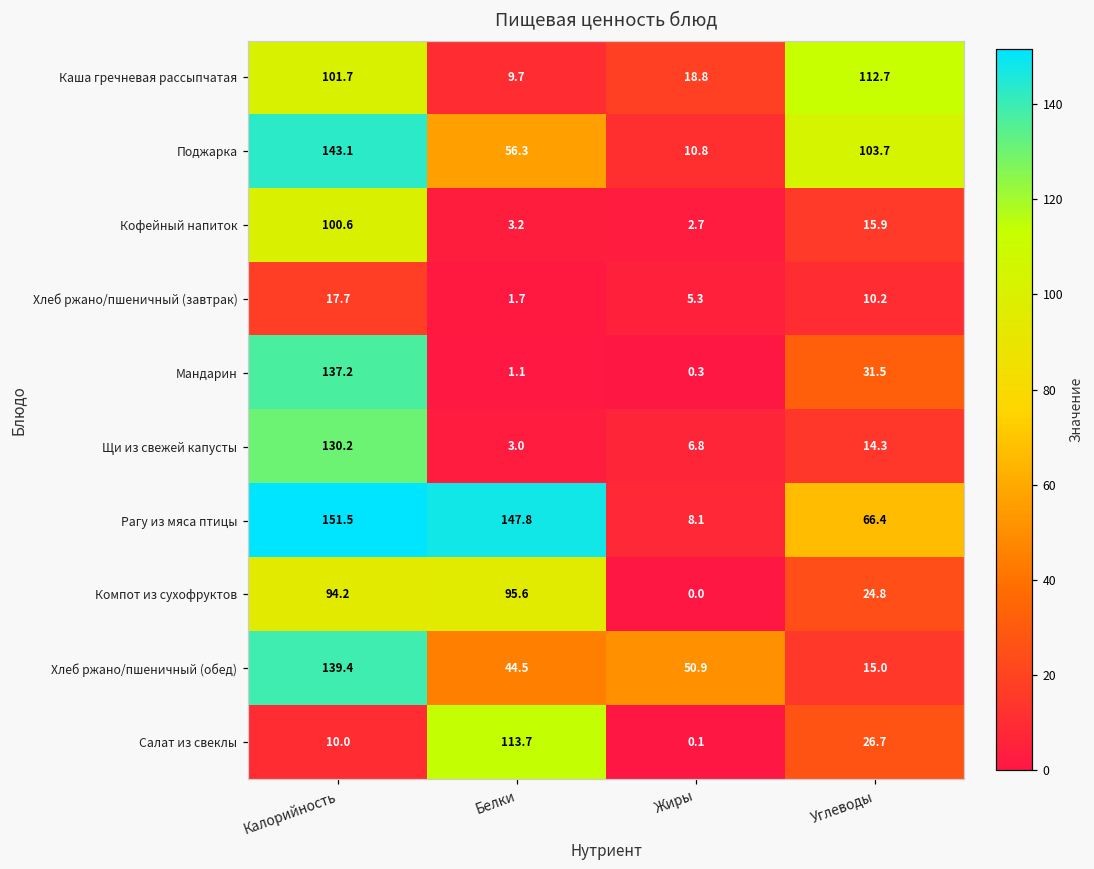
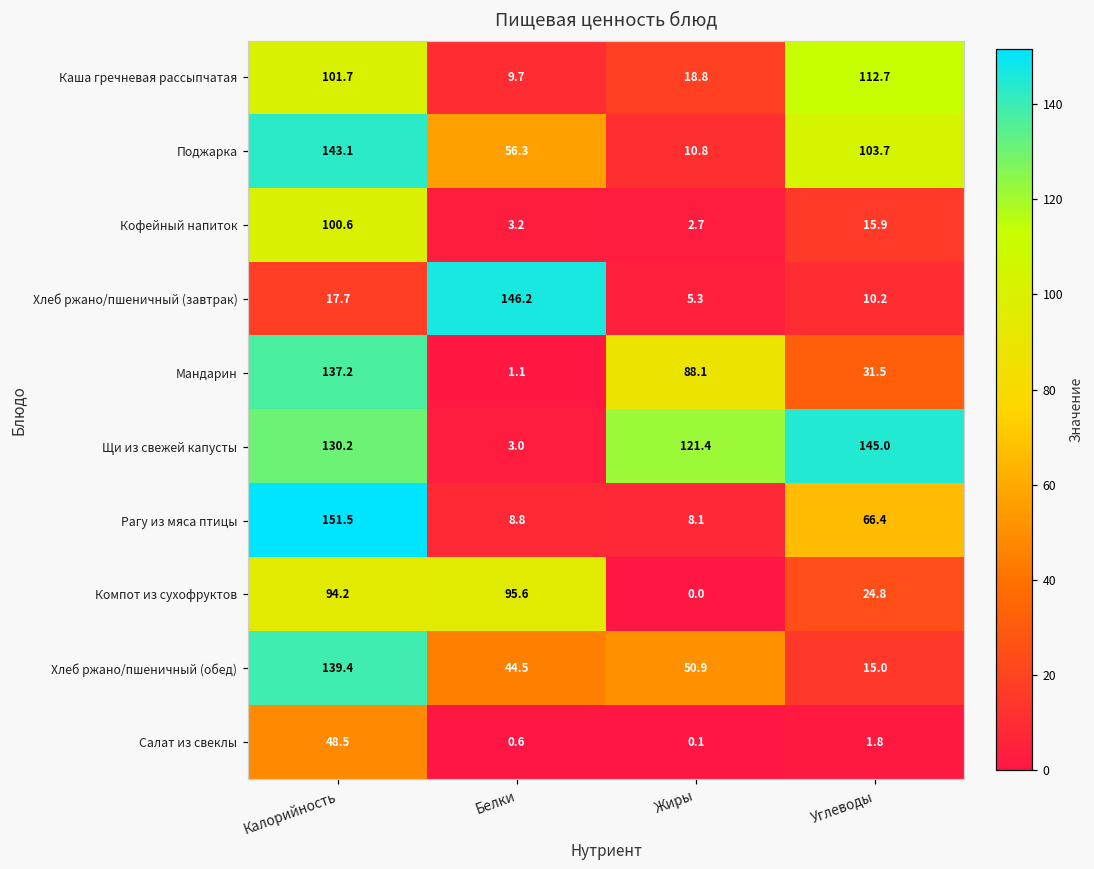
Хлеб ржано/пшеничный (завтрак), Белки: 1.7 -> 146.2
Мандарин, Жиры: 0.3 -> 88.1
Щи из свежей капусты, Жиры: 6.8 -> 121.4
Щи из свежей капусты, Углеводы: 14.3 -> 145.0
Рагу из мяса птицы, Белки: 147.8 -> 8.8
Салат из свеклы, Калорийность: 10.0 -> 48.5
Салат из свеклы, Белки: 113.7 -> 0.6
Салат из свеклы, Углеводы: 26.7 -> 1.8
